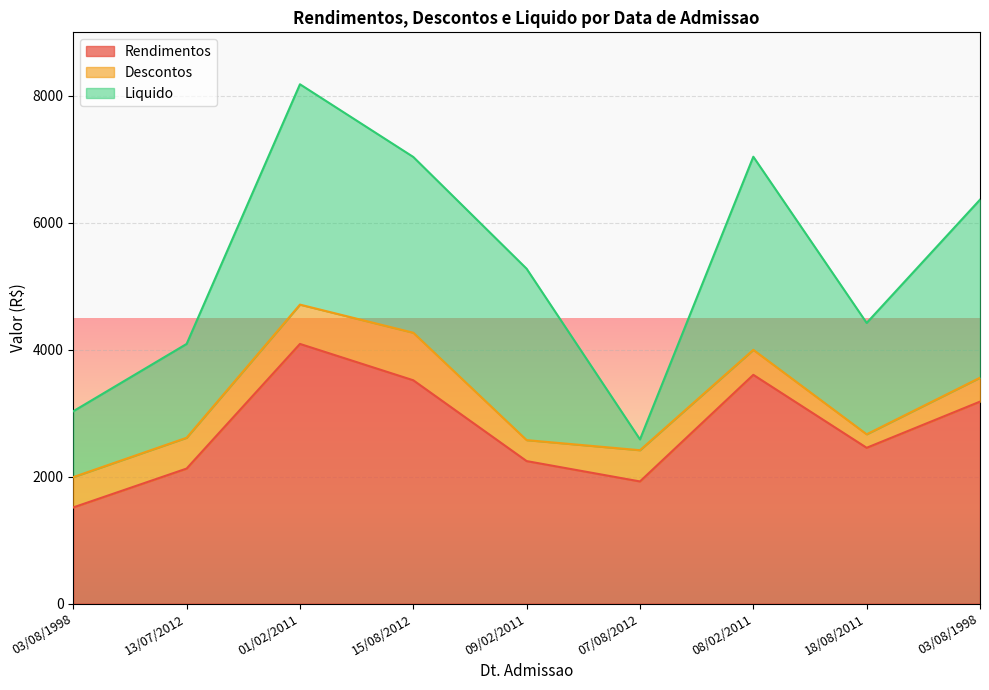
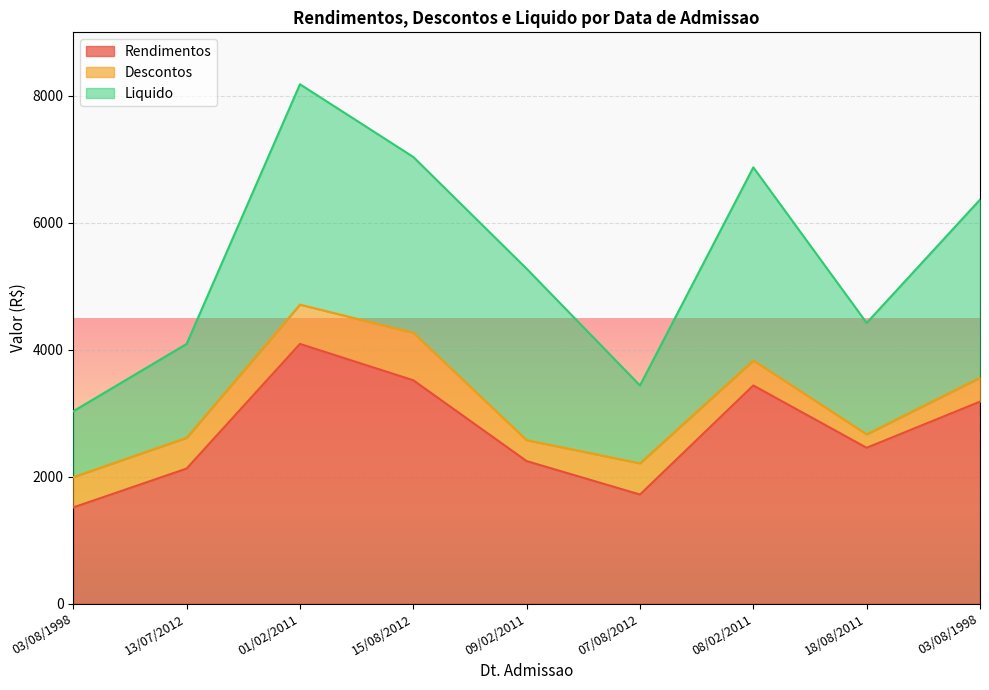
Rendimentos, 07/08/2012: 1900 -> 1700
Liquido, 07/08/2012: 200 -> 1200
Rendimentos, 08/02/2011: 3600 -> 3400
